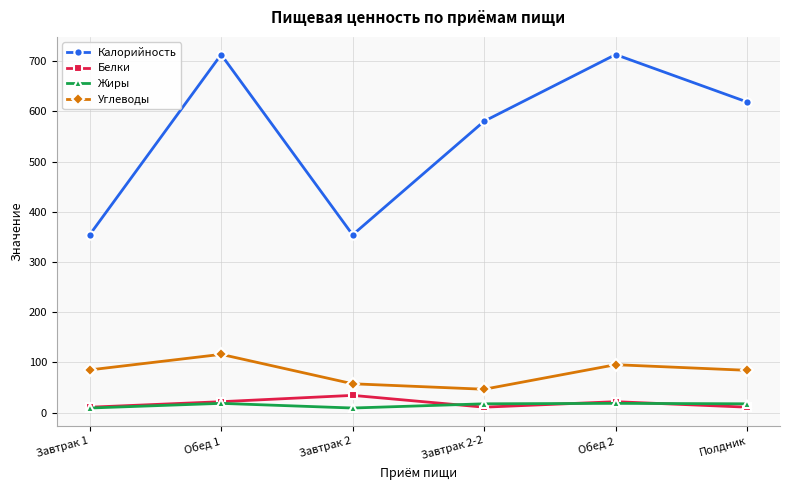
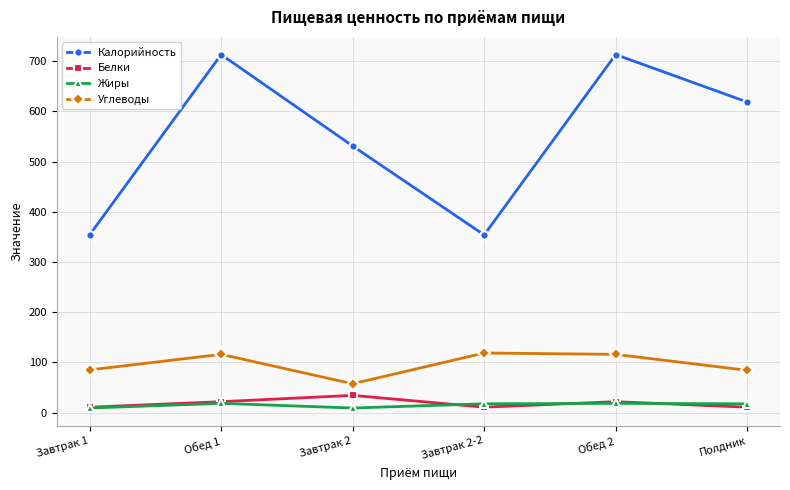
Калорийность, Завтрак 2: 350 -> 530
Калорийность, Завтрак 2-2: 580 -> 350
Углеводы, Завтрак 2-2: 50 -> 120
Углеводы, Обед 2: 100 -> 120
